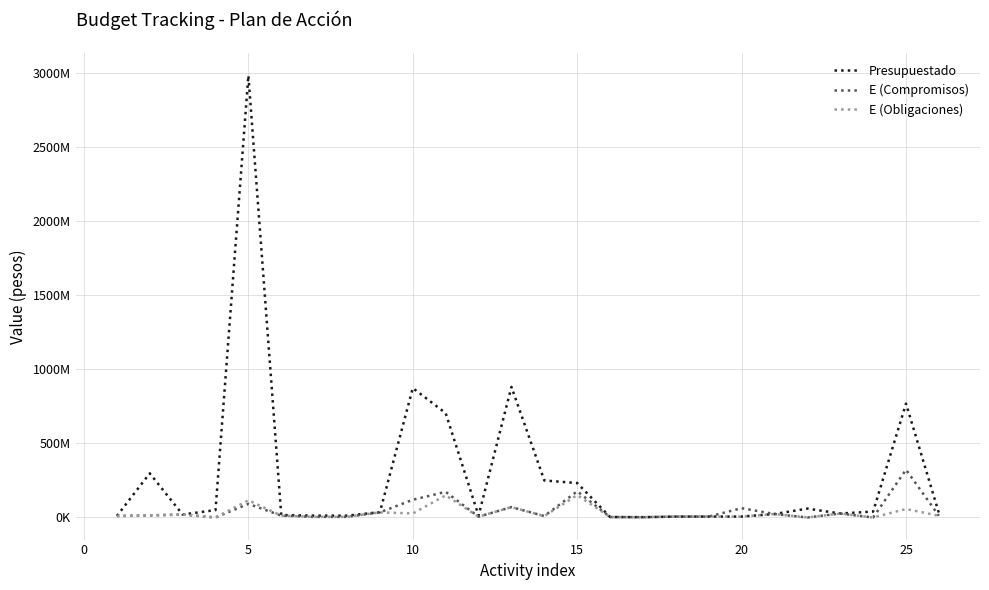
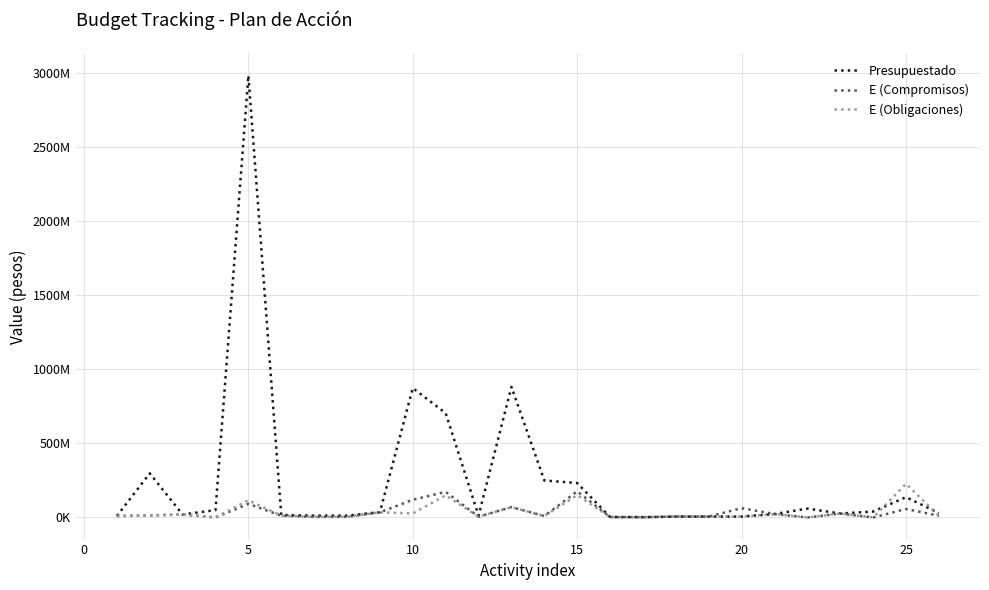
Presupuestado, 25: 770000000 -> 140000000
E (Compromisos), 25: 320000000 -> 60000000
E (Obligaciones), 25: 60000000 -> 230000000
